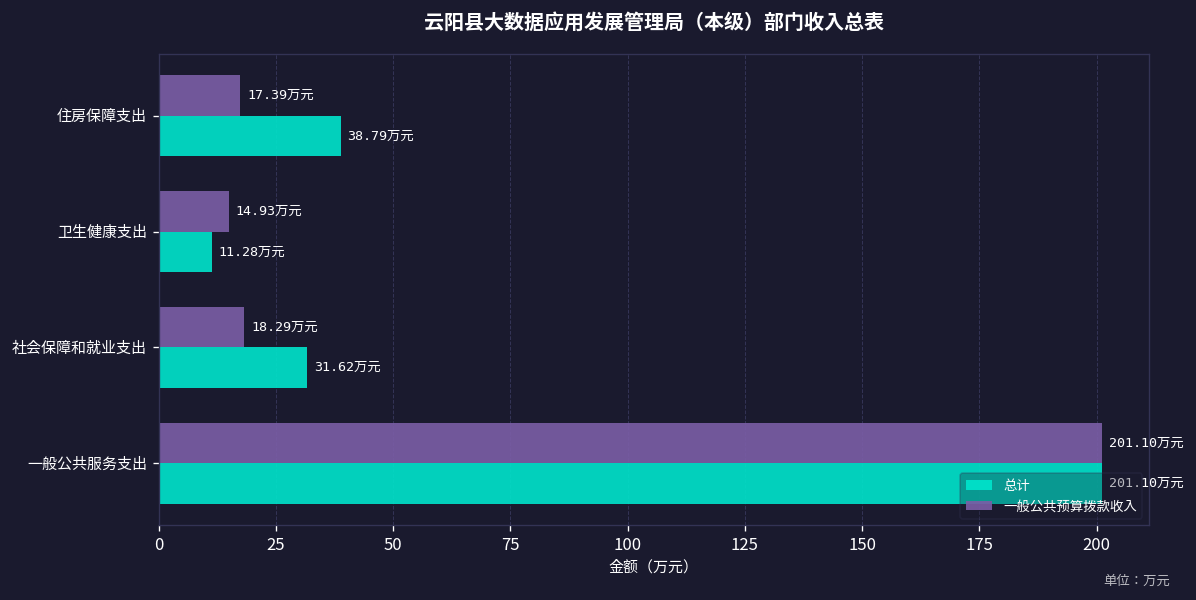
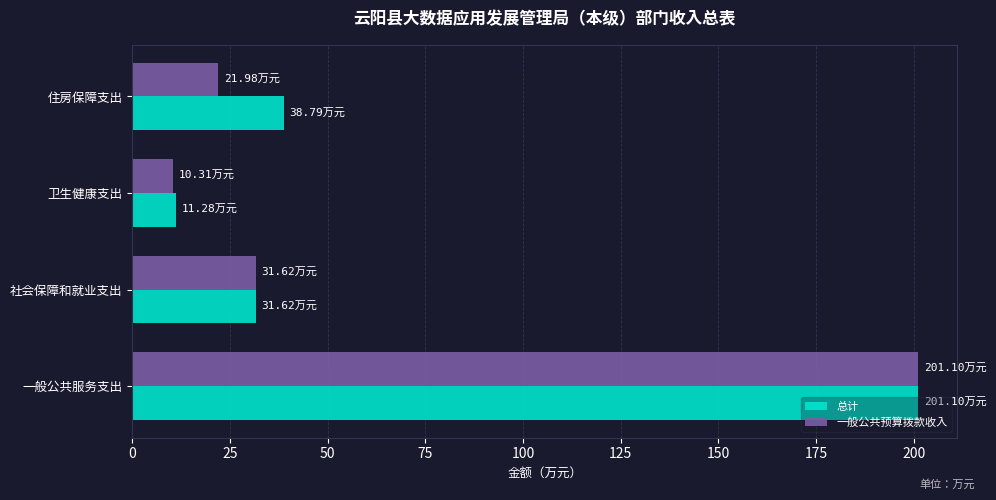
一般公共预算拨款收入, 住房保障支出: 17.39 -> 21.98
一般公共预算拨款收入, 卫生健康支出: 14.93 -> 10.31
一般公共预算拨款收入, 社会保障和就业支出: 18.29 -> 31.62
